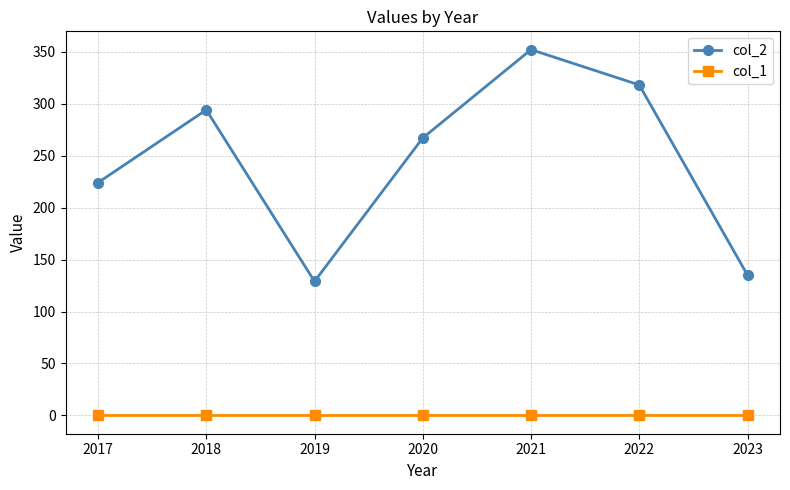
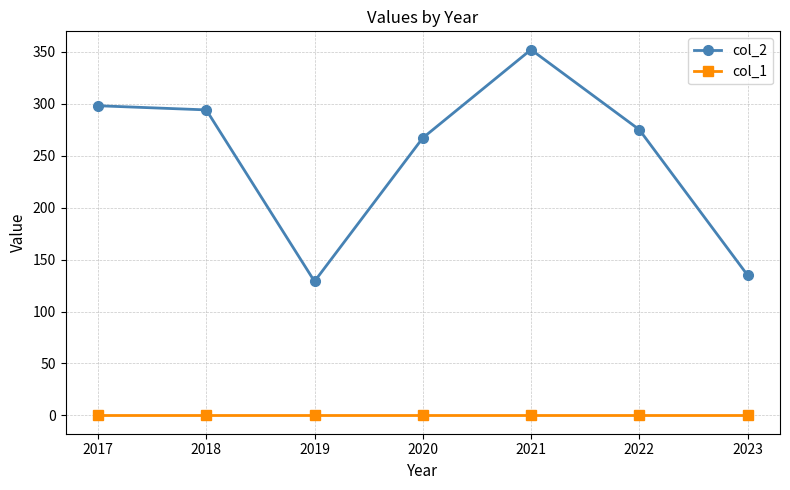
col_2, 2017: 224 -> 298
col_2, 2022: 318 -> 275
